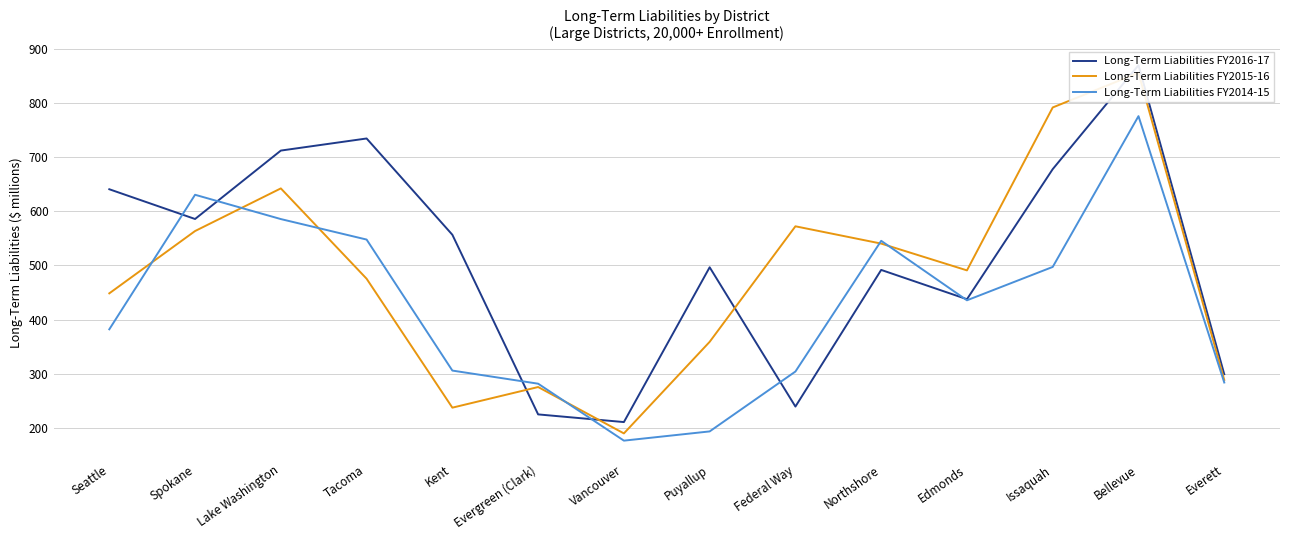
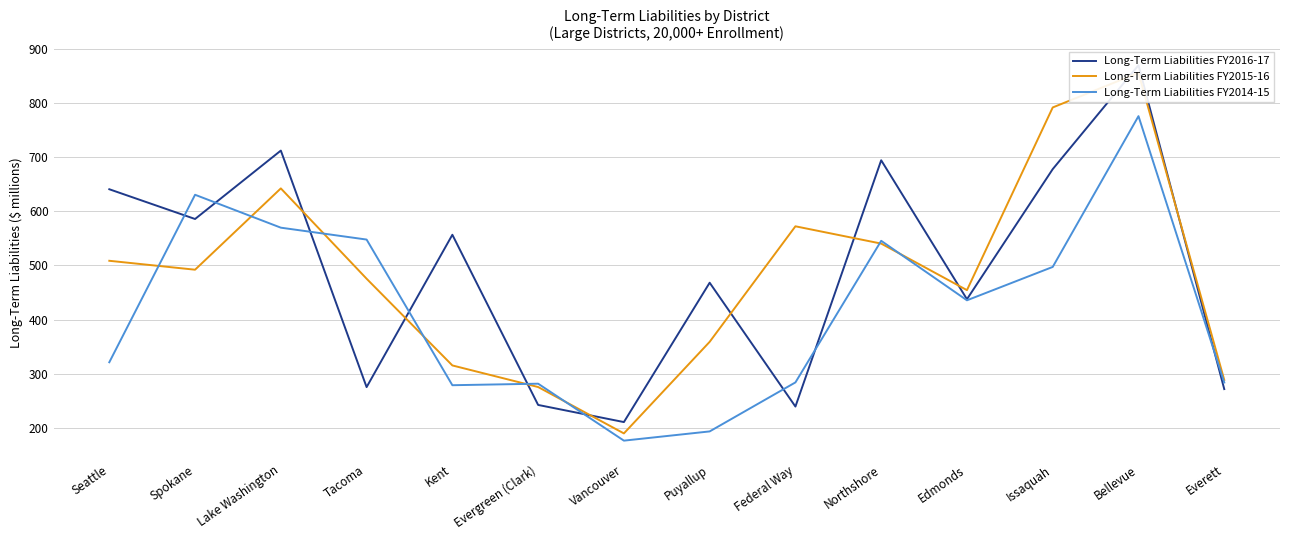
Long-Term Liabilities FY2015-16, Seattle: 450 -> 510
Long-Term Liabilities FY2014-15, Seattle: 380 -> 320
Long-Term Liabilities FY2015-16, Spokane: 560 -> 490
Long-Term Liabilities FY2014-15, Lake Washington: 590 -> 570
Long-Term Liabilities FY2016-17, Tacoma: 730 -> 280
Long-Term Liabilities FY2015-16, Kent: 240 -> 320
Long-Term Liabilities FY2014-15, Kent: 310 -> 280
Long-Term Liabilities FY2016-17, Evergreen (Clark): 220 -> 240
Long-Term Liabilities FY2016-17, Puyallup: 500 -> 470
Long-Term Liabilities FY2014-15, Federal Way: 300 -> 280
Long-Term Liabilities FY2016-17, Northshore: 490 -> 690
Long-Term Liabilities FY2015-16, Edmonds: 490 -> 450
Long-Term Liabilities FY2016-17, Everett: 300 -> 270
